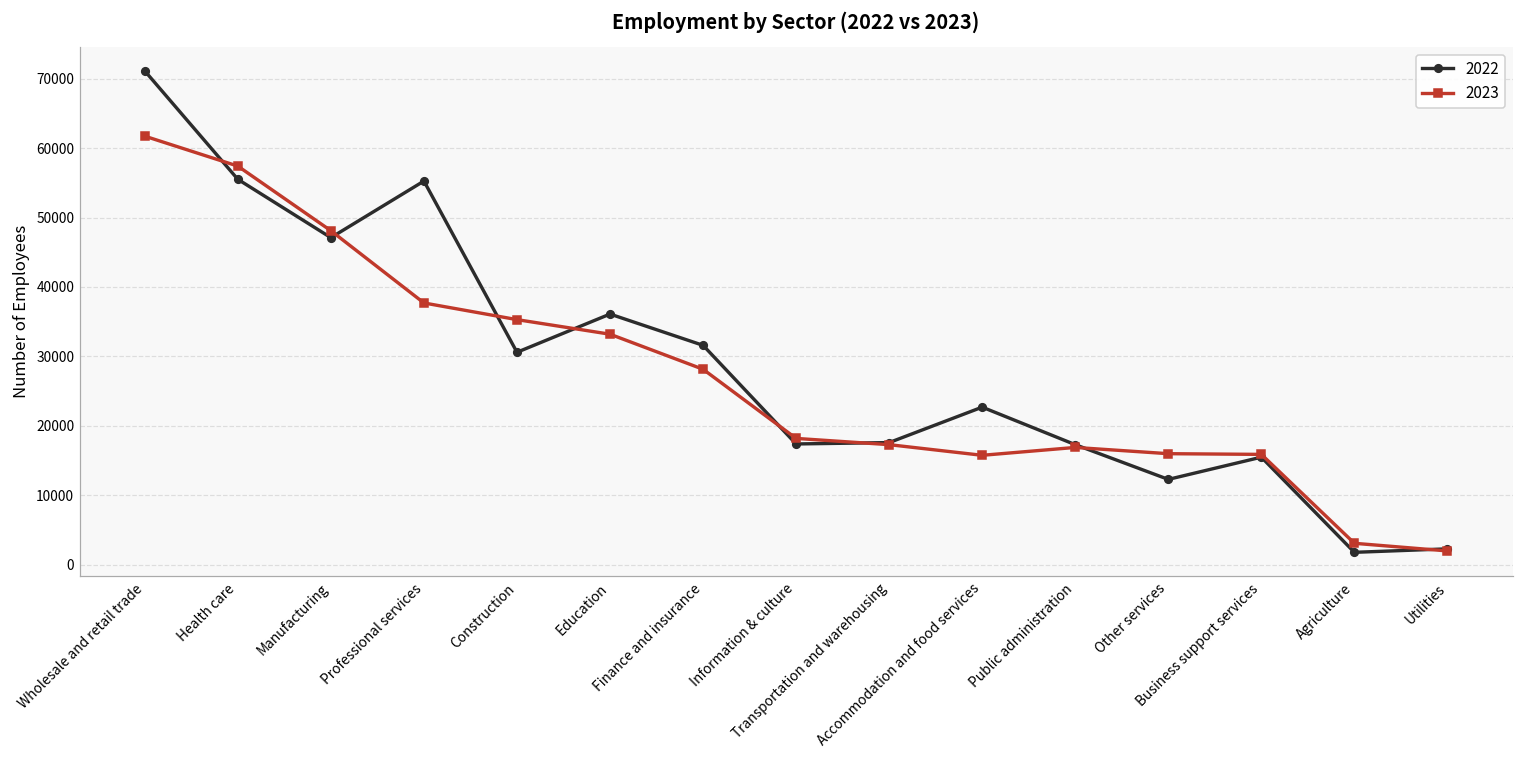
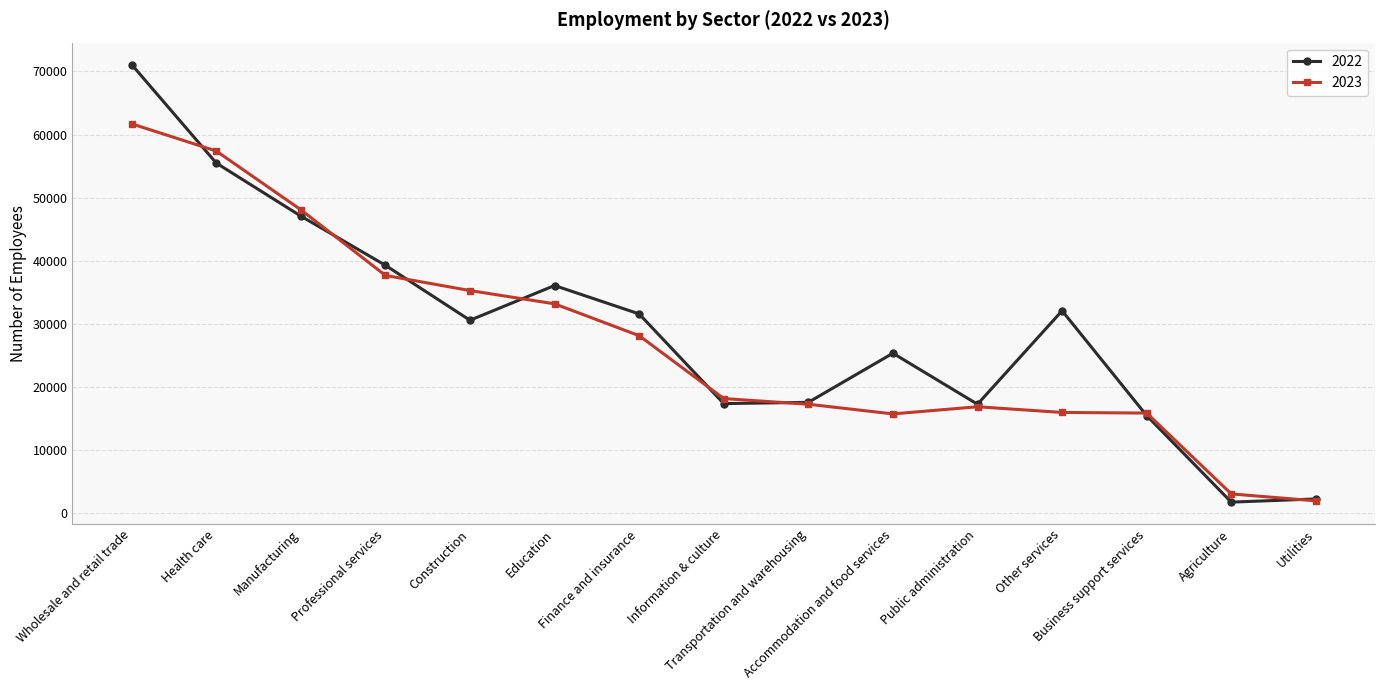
2022, Professional services: 55000 -> 39000
2022, Accommodation and food services: 23000 -> 25000
2022, Other services: 12000 -> 32000
